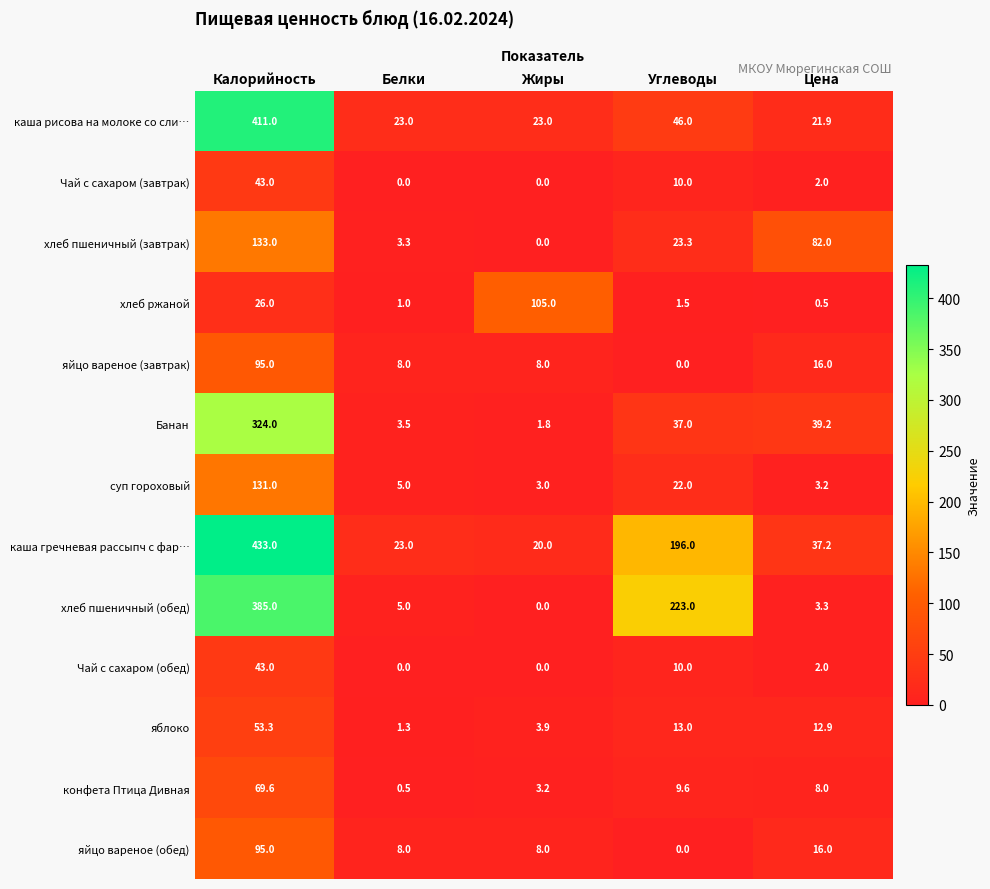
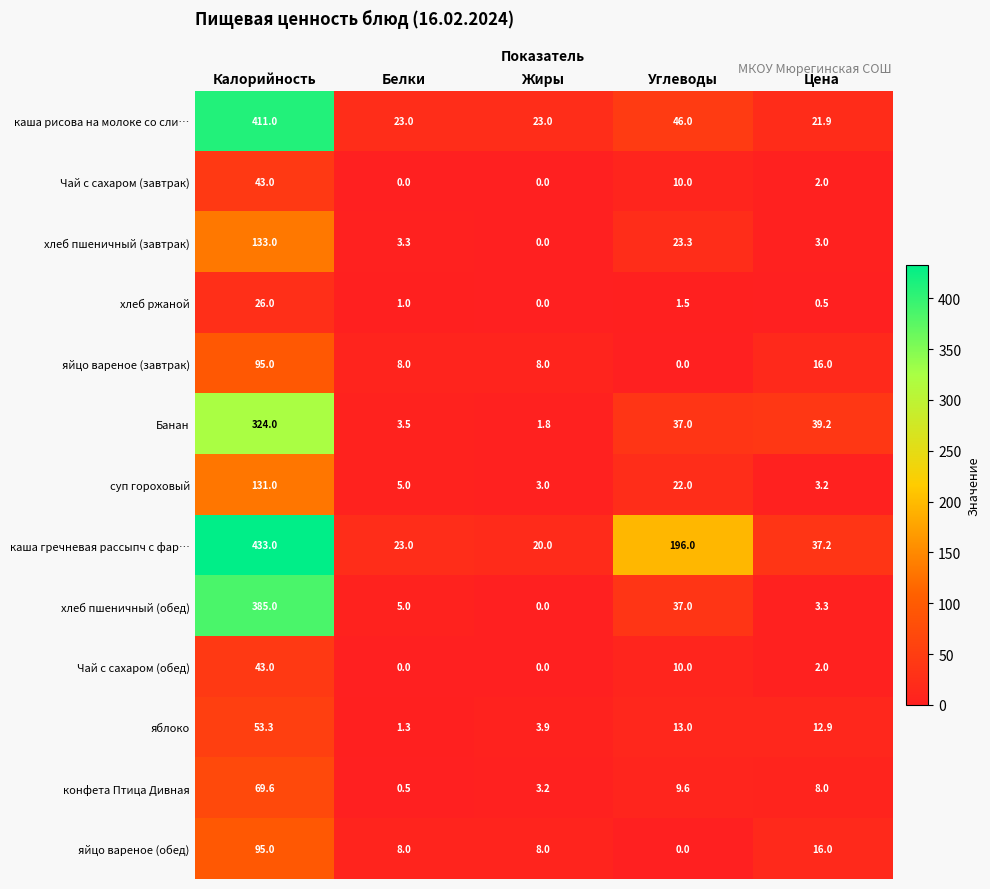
хлеб пшеничный (завтрак), Цена: 82.0 -> 3.0
хлеб ржаной, Жиры: 105.0 -> 0.0
хлеб пшеничный (обед), Углеводы: 223.0 -> 37.0
